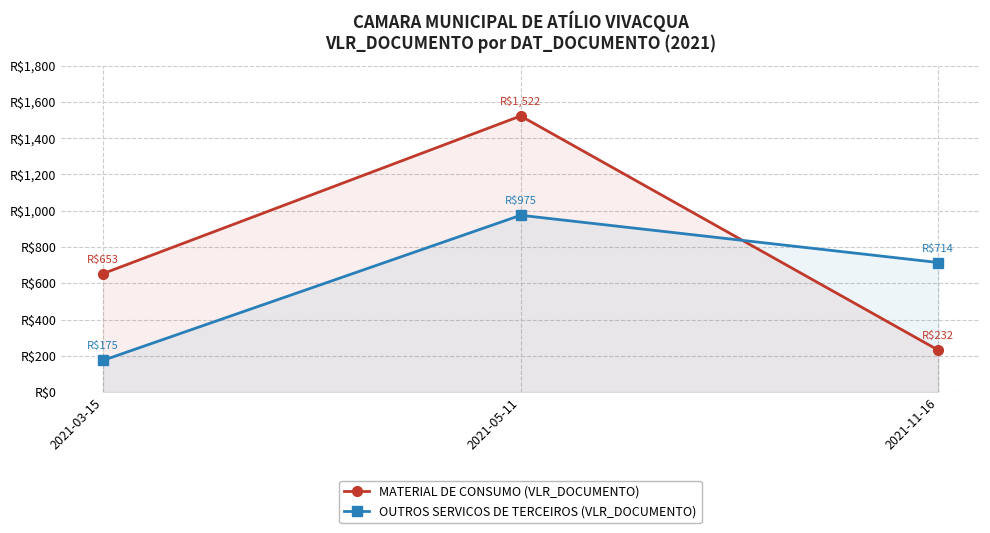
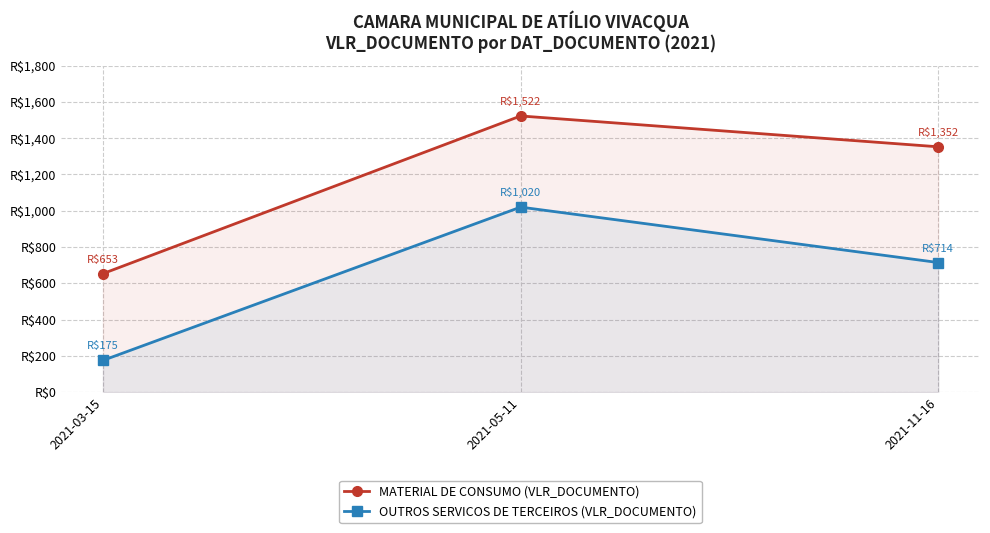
OUTROS SERVICOS DE TERCEIROS (VLR_DOCUMENTO), 2021-05-11: $975 -> $1,020
MATERIAL DE CONSUMO (VLR_DOCUMENTO), 2021-11-16: $232 -> $1,352
